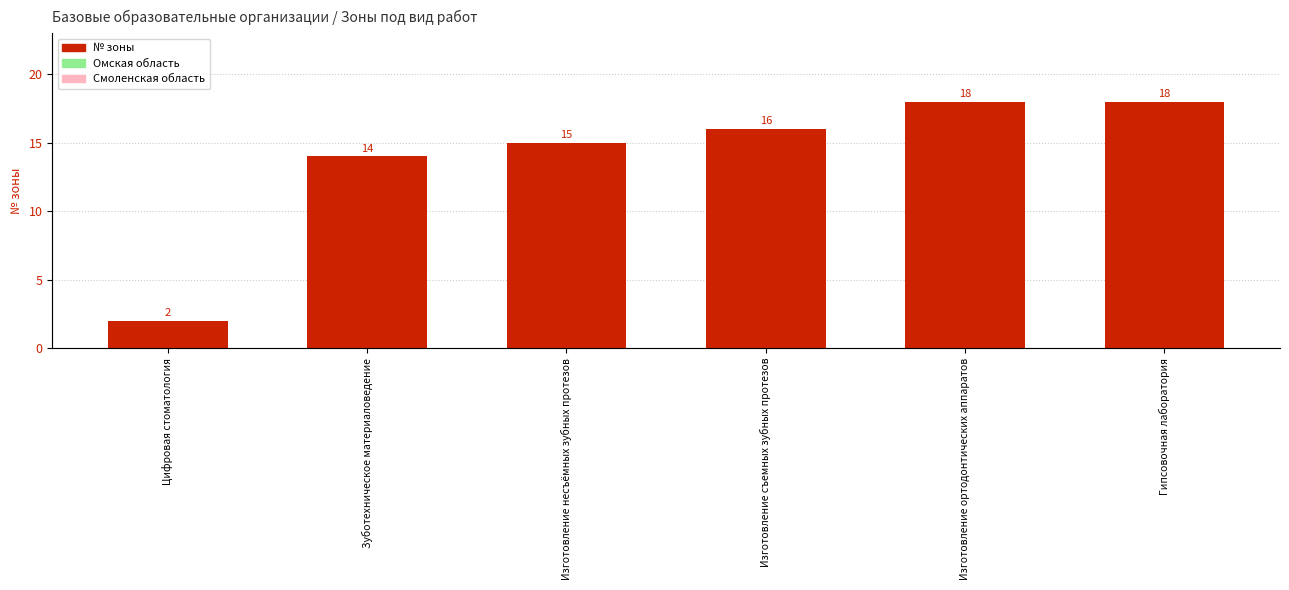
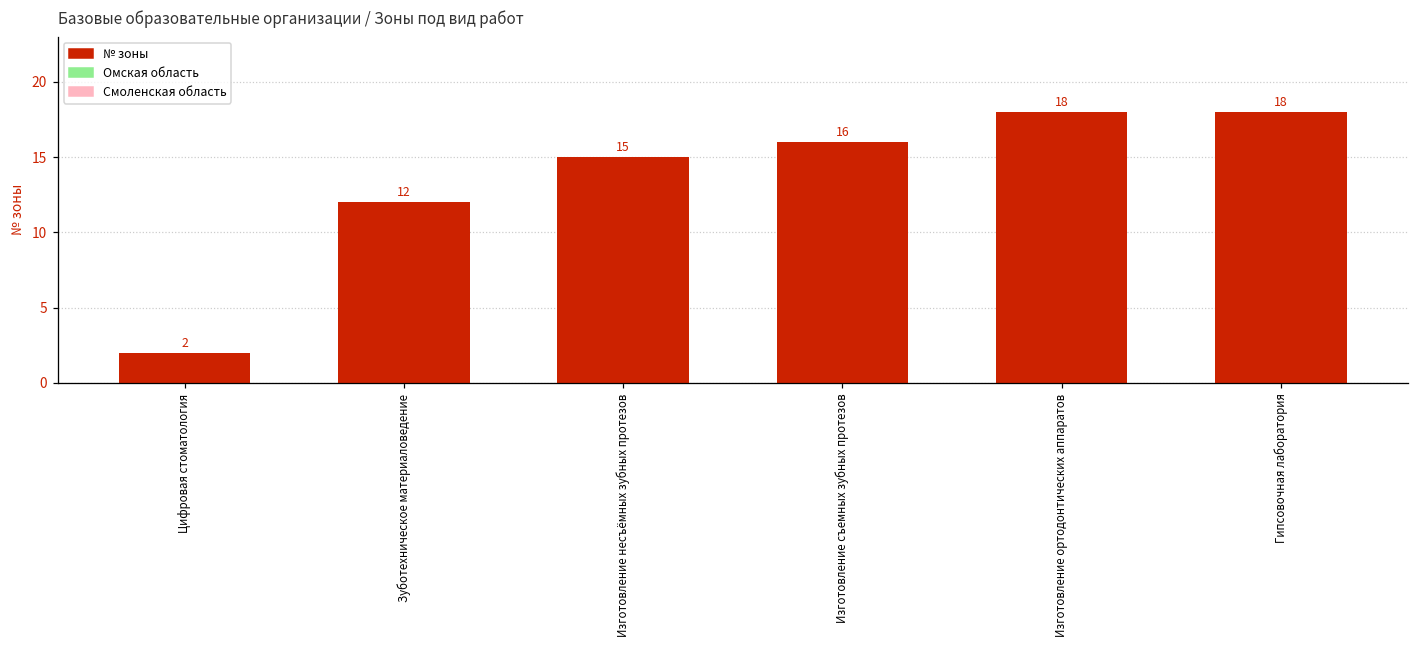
Зуботехническое материаловедение: 14 -> 12
